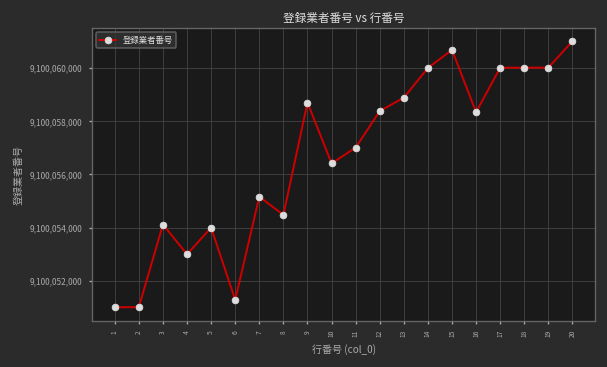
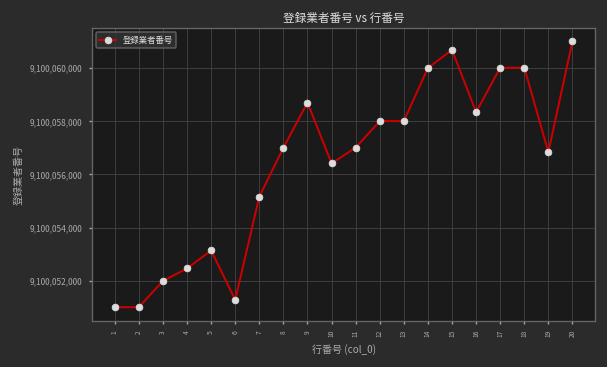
3: 9,100,054,100 -> 9,100,052,000
4: 9,100,053,000 -> 9,100,052,500
5: 9,100,054,000 -> 9,100,053,100
8: 9,100,054,500 -> 9,100,057,000
12: 9,100,058,400 -> 9,100,058,000
13: 9,100,058,900 -> 9,100,058,000
19: 9,100,060,000 -> 9,100,056,800
